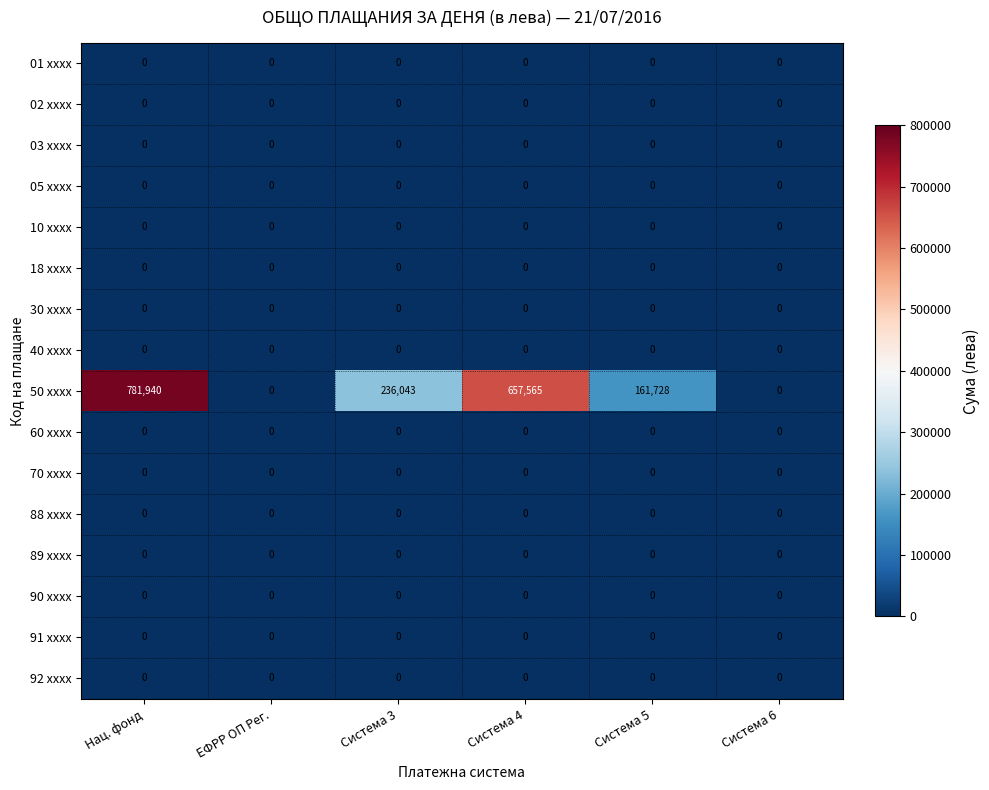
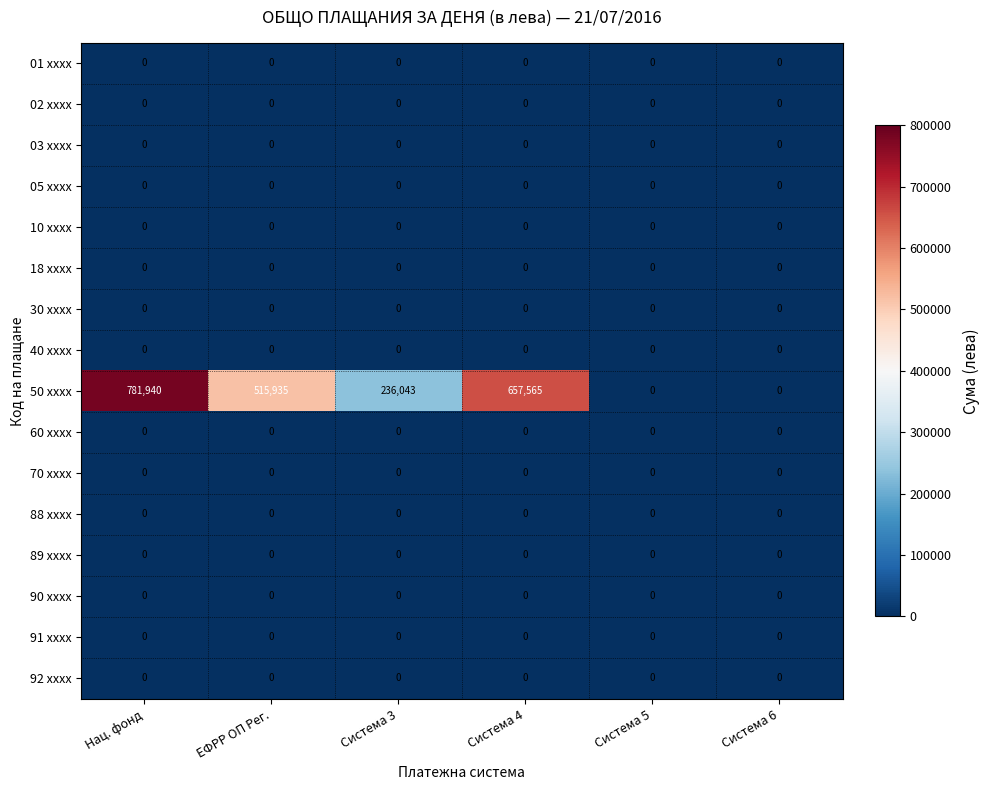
50 xxxx, ЕФРР ОП Рег.: 0 -> 515,935
50 xxxx, Система 5: 161,728 -> 0
